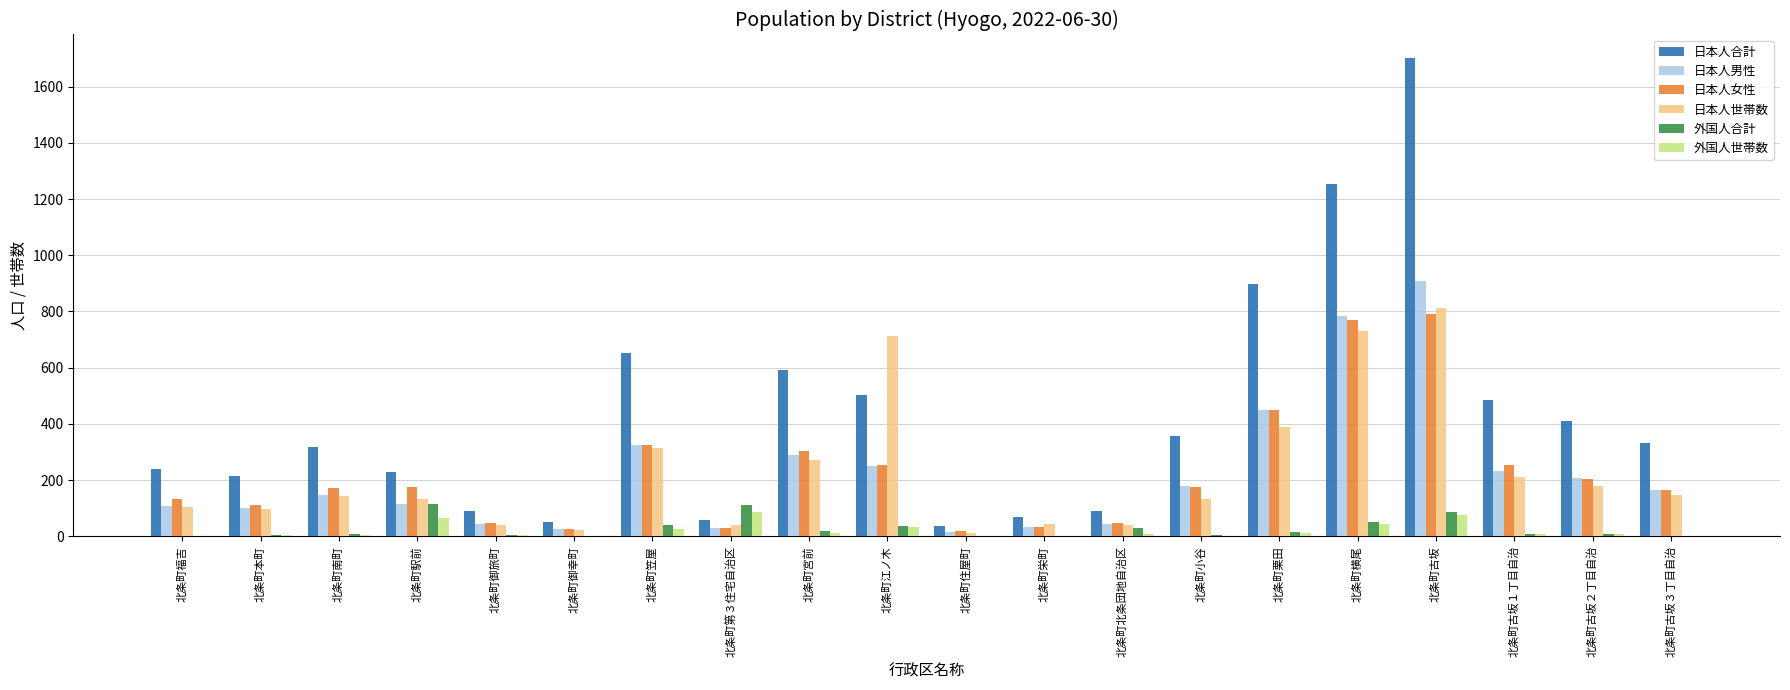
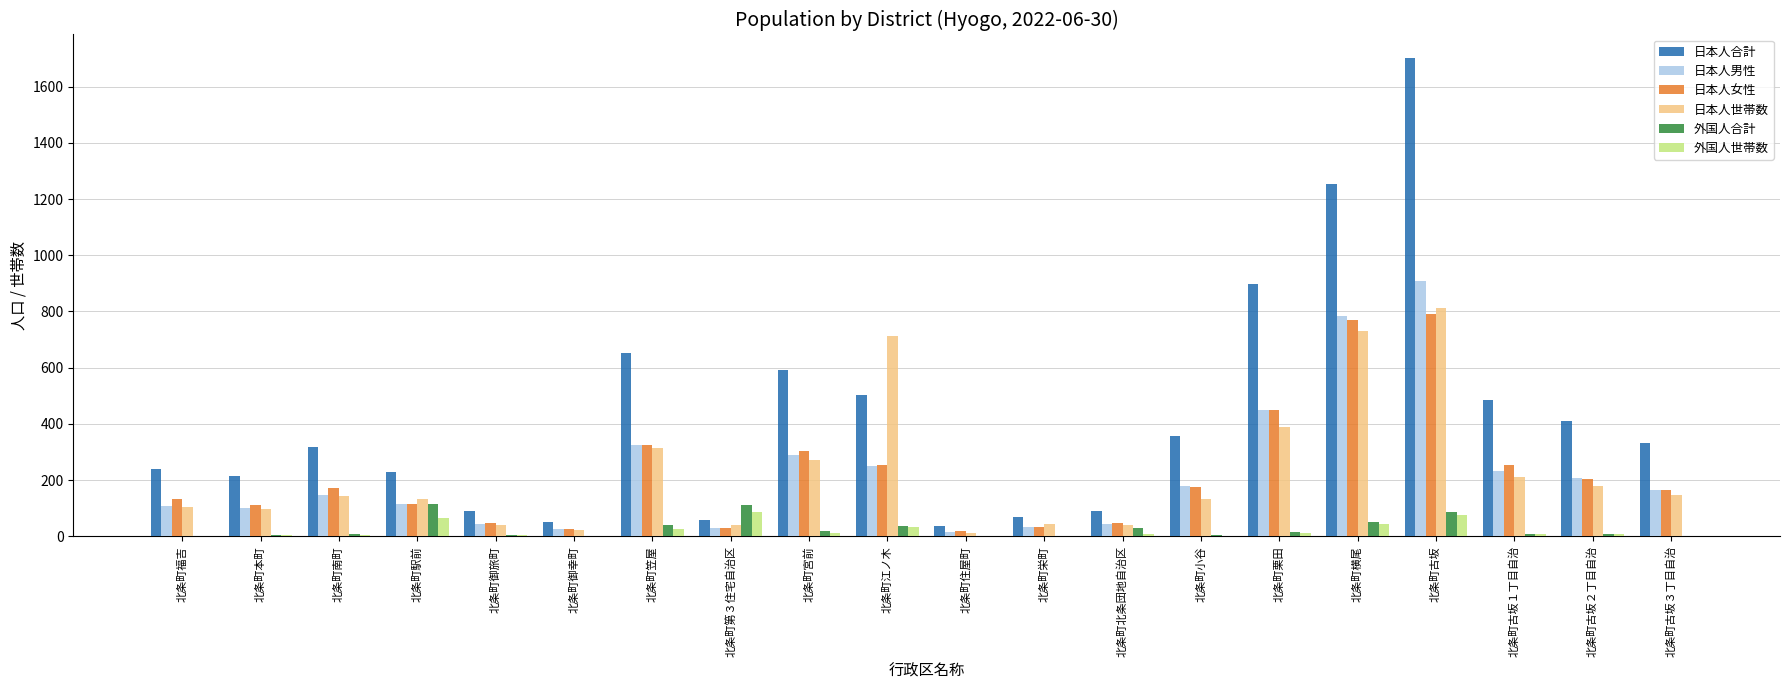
日本人女性, 北条町駅前: 180 -> 120
